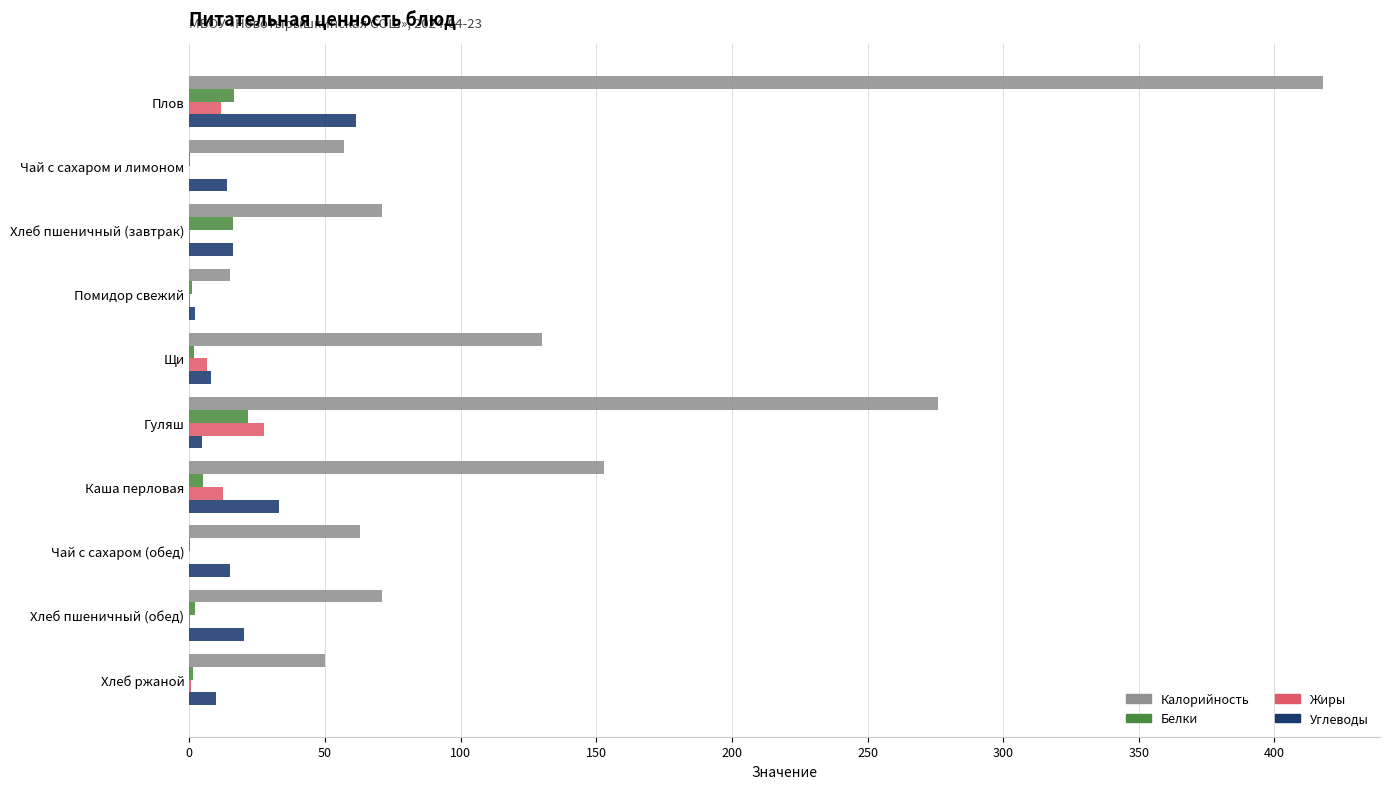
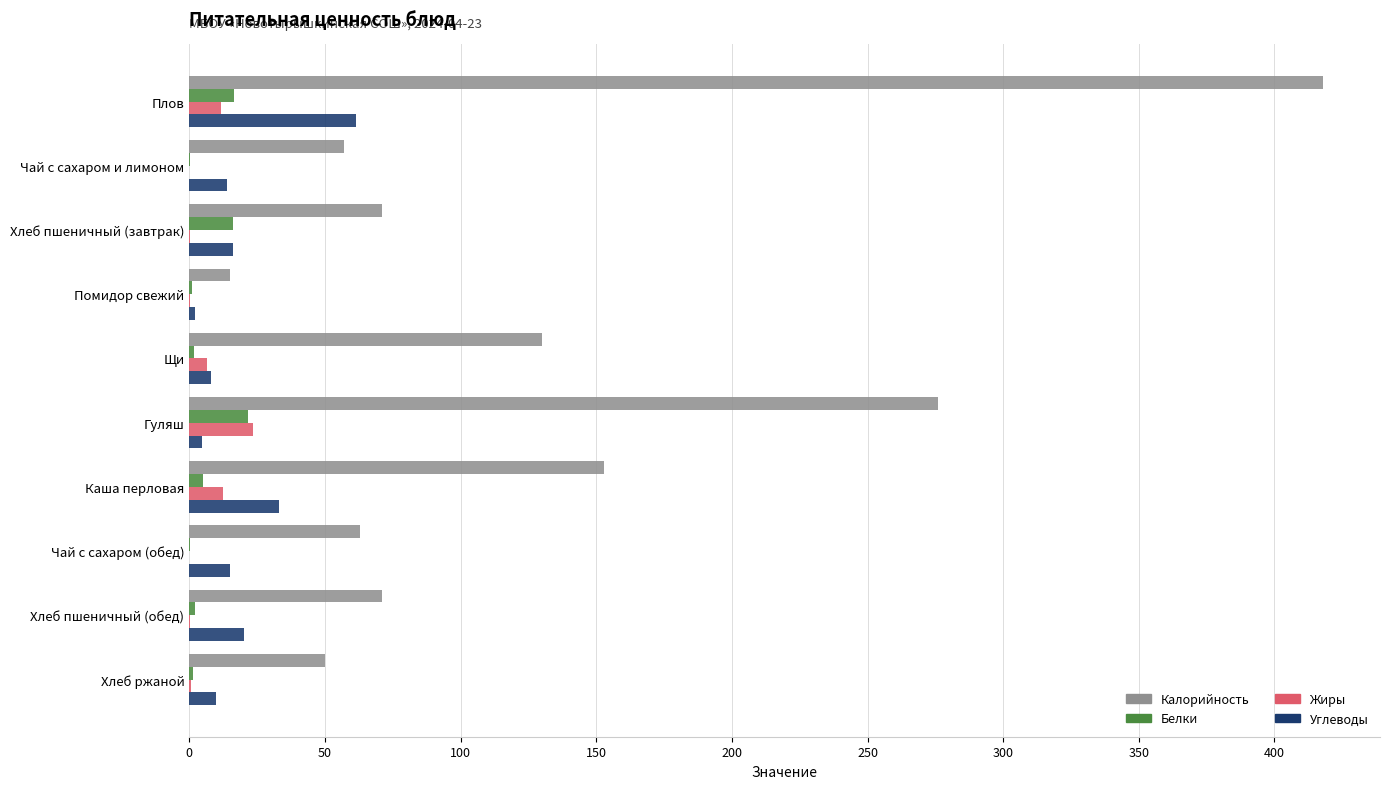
Жиры, Гуляш: 28 -> 24
